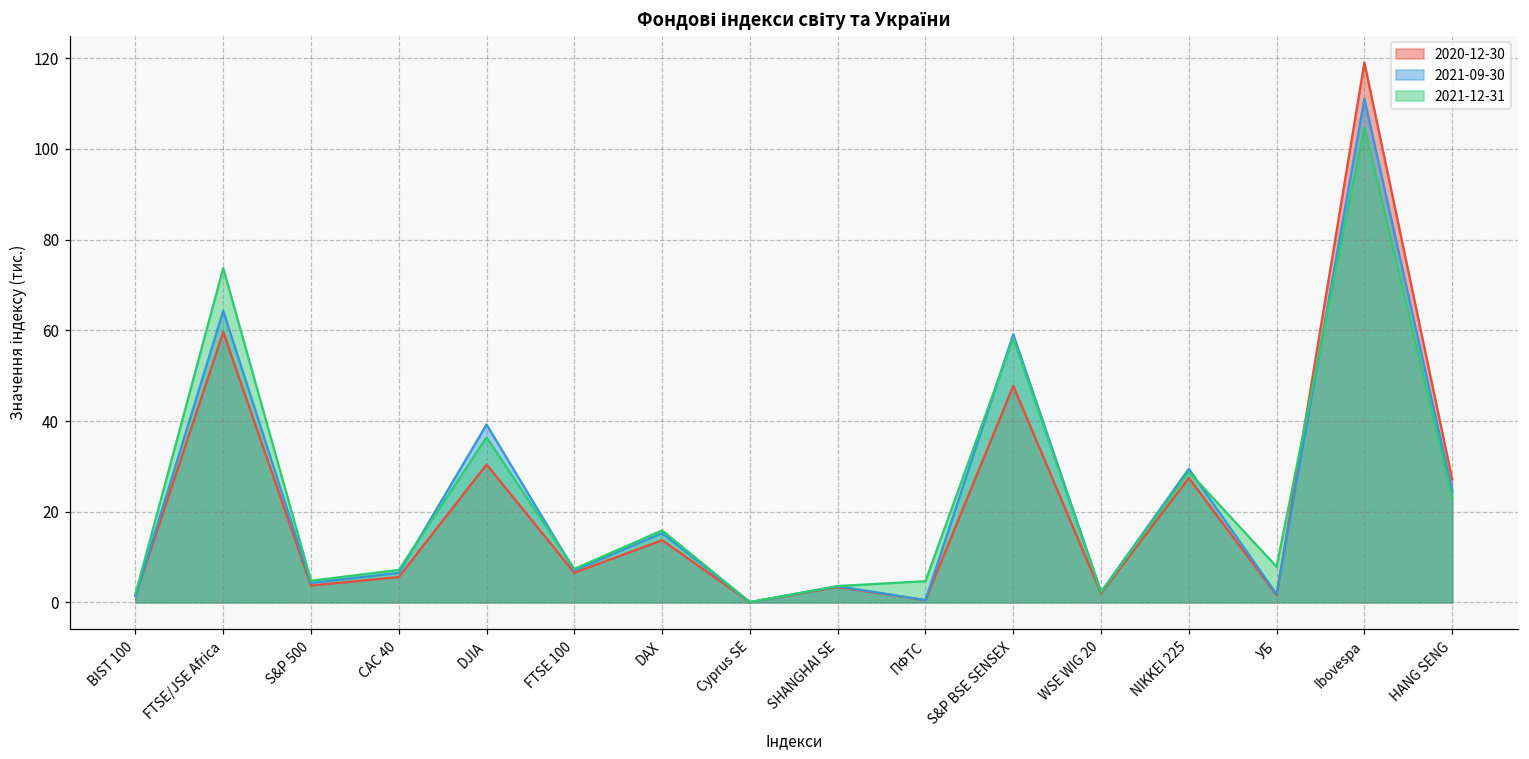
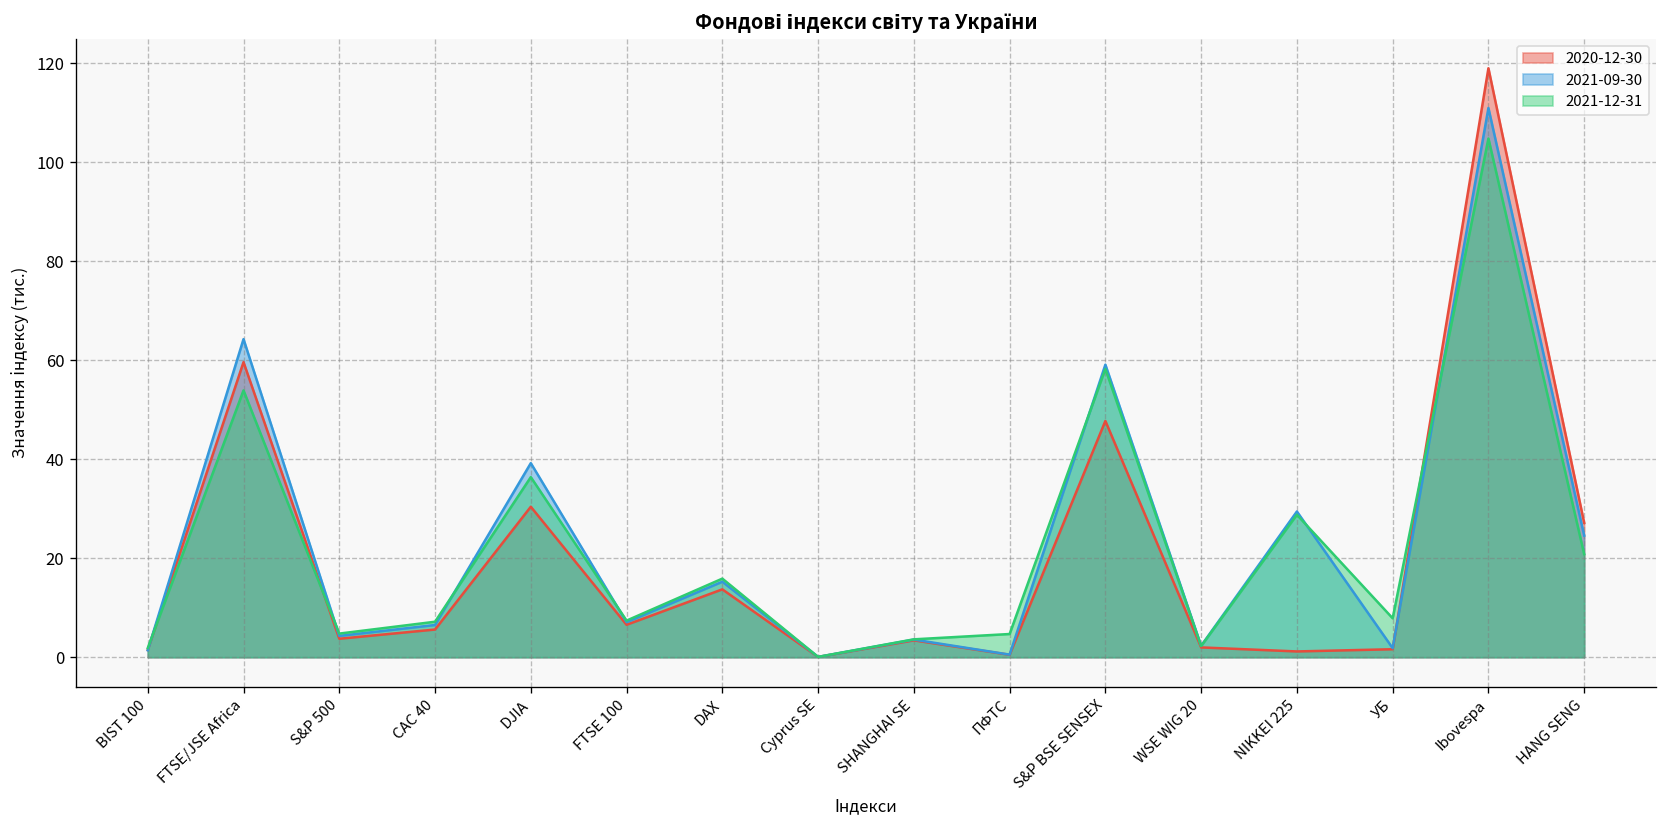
2021-12-31, FTSE/JSE Africa: 74 -> 54
2020-12-30, NIKKEI 225: 27 -> 1
2021-12-31, HANG SENG: 23 -> 21
